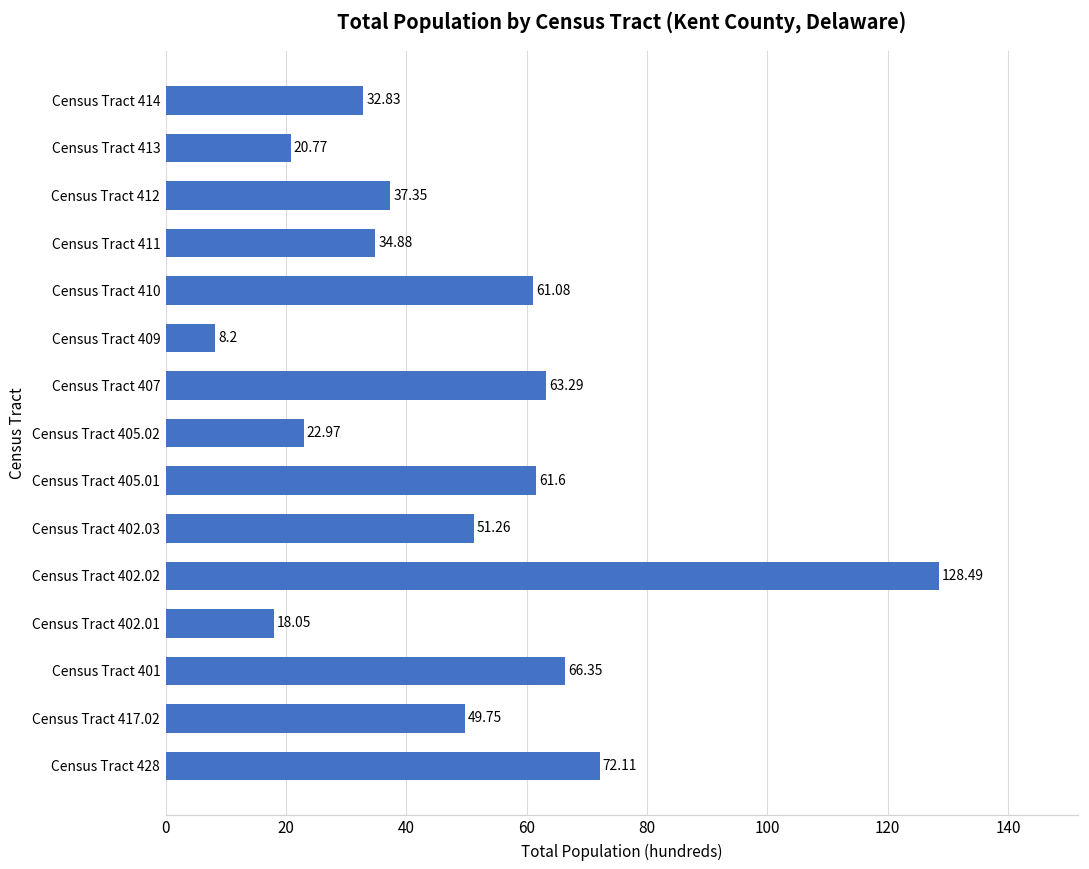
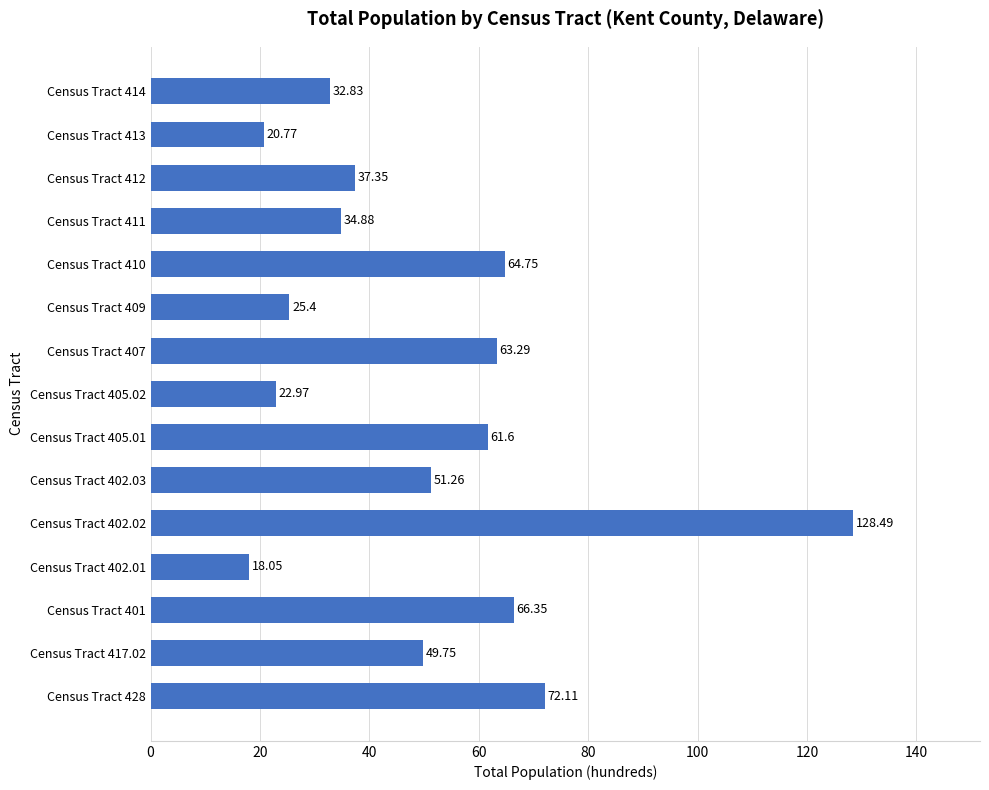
Census Tract 410: 61.08 -> 64.75
Census Tract 409: 8.2 -> 25.4
